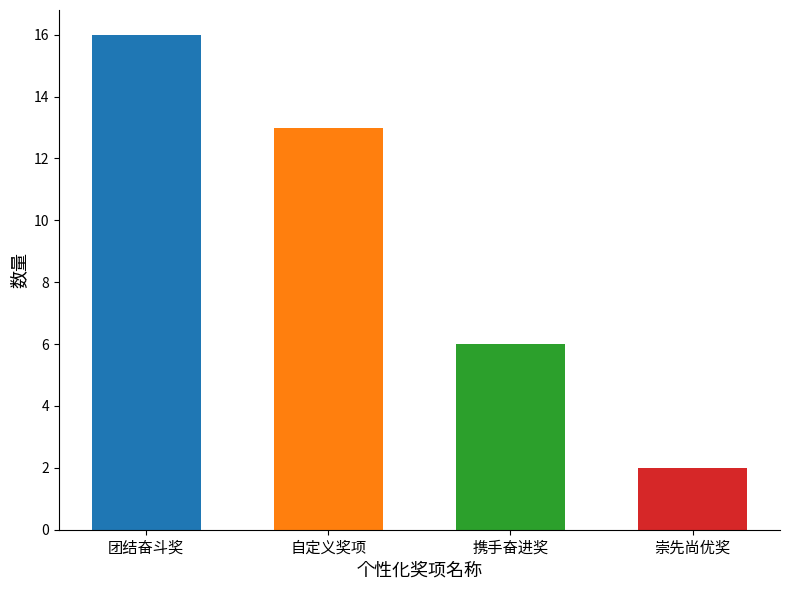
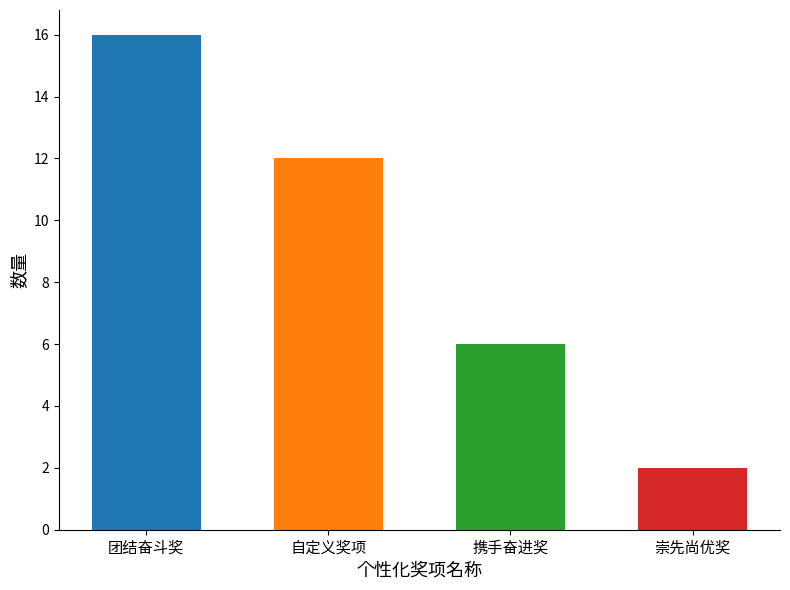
自定义奖项: 13 -> 12
